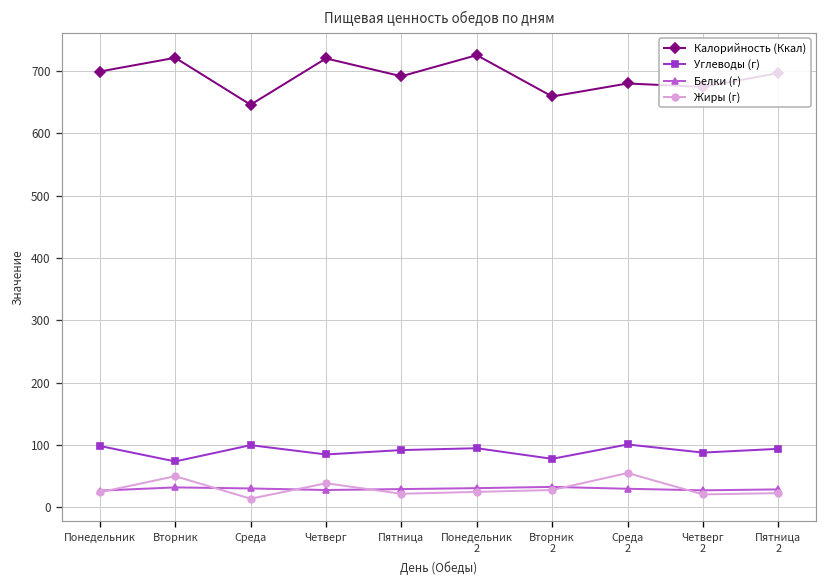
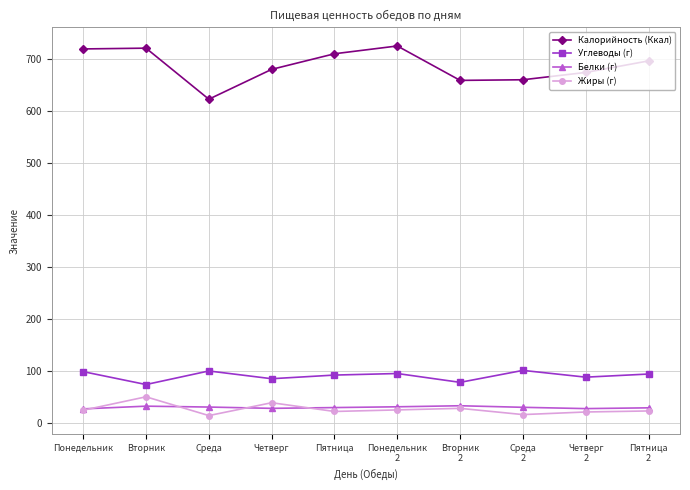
Калорийность (Ккал), Понедельник: 700 -> 720
Калорийность (Ккал), Среда: 650 -> 620
Калорийность (Ккал), Четверг: 720 -> 680
Калорийность (Ккал), Пятница: 690 -> 710
Калорийность (Ккал), Среда 2: 680 -> 660
Жиры (г), Среда 2: 60 -> 20
